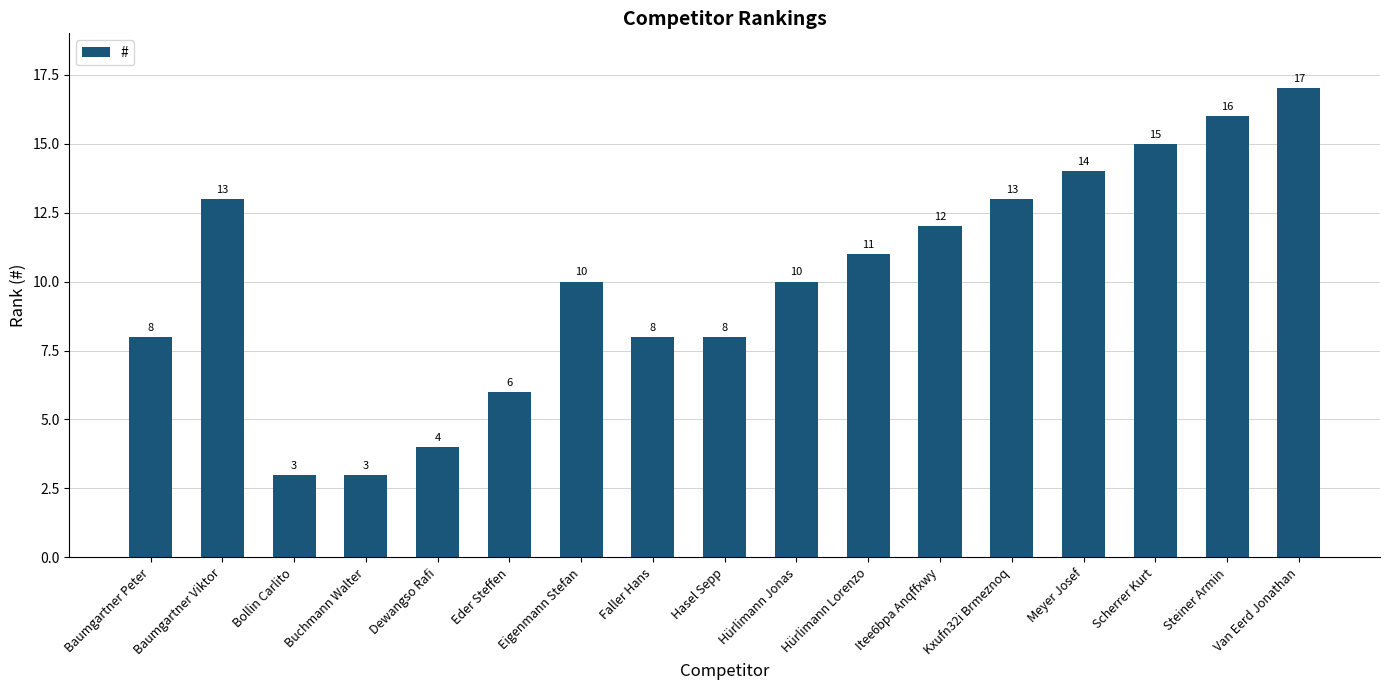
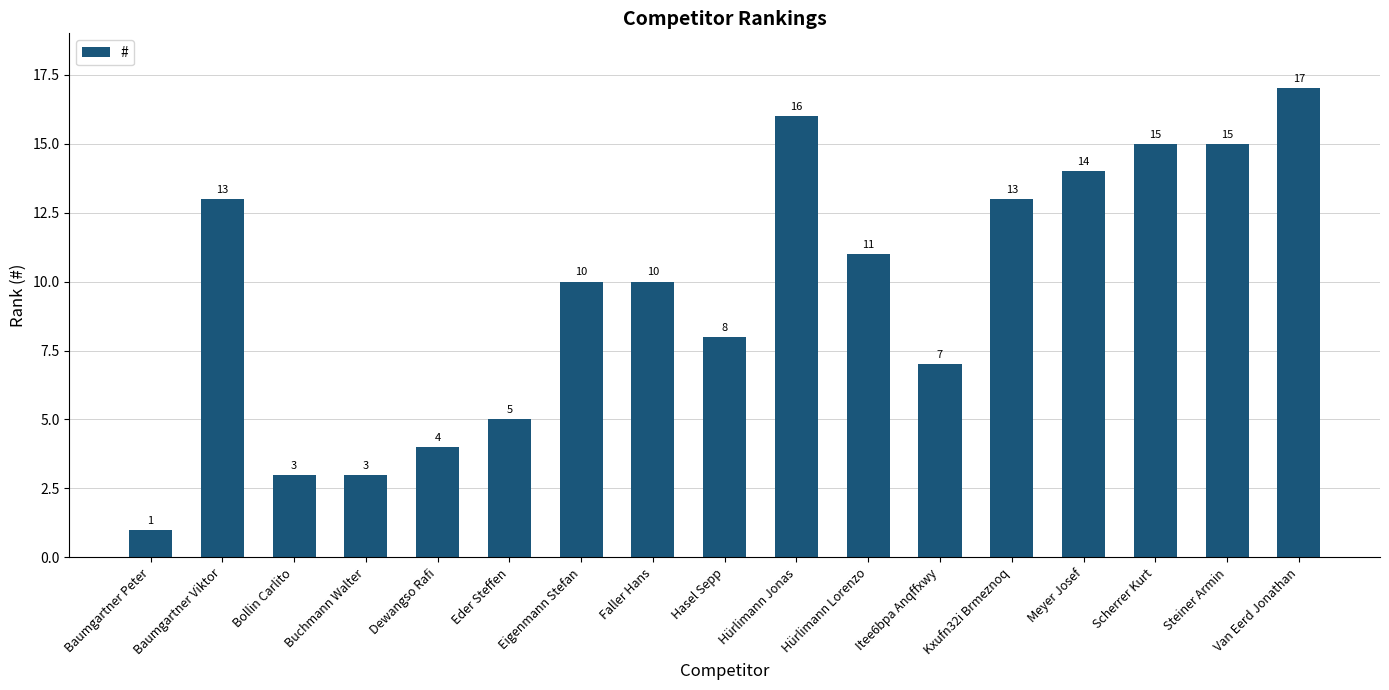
Baumgartner Peter: 8 -> 1
Eder Steffen: 6 -> 5
Faller Hans: 8 -> 10
Hürlimann Jonas: 10 -> 16
Itee6bpa Anqffxwy: 12 -> 7
Steiner Armin: 16 -> 15
